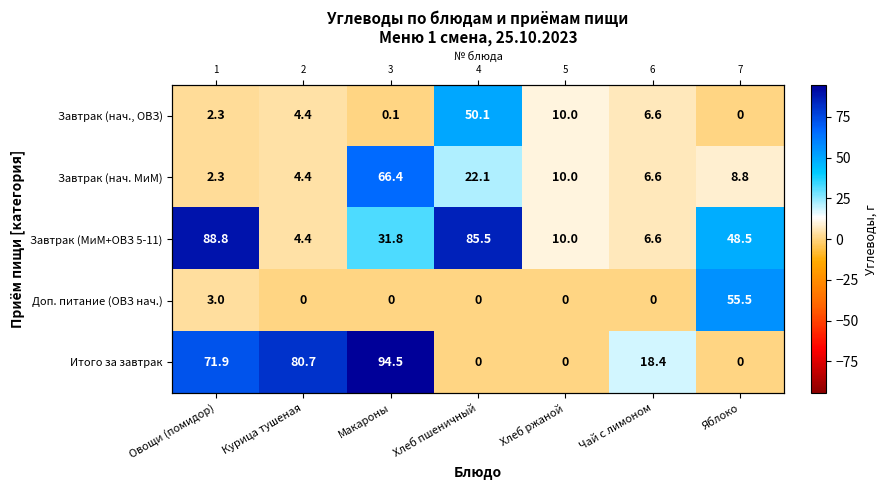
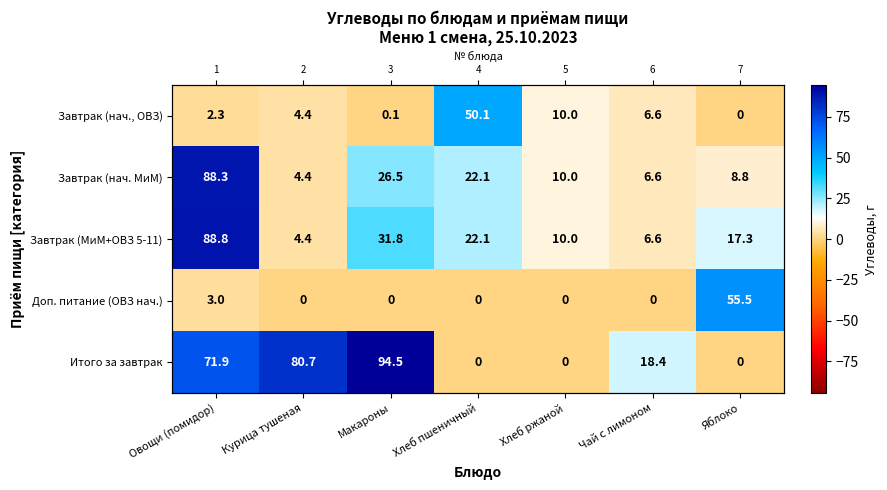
Завтрак (нач. МиМ), Овощи (помидор): 2.3 -> 88.3
Завтрак (нач. МиМ), Макароны: 66.4 -> 26.5
Завтрак (МиМ+ОВЗ 5-11), Хлеб пшеничный: 85.5 -> 22.1
Завтрак (МиМ+ОВЗ 5-11), Яблоко: 48.5 -> 17.3
